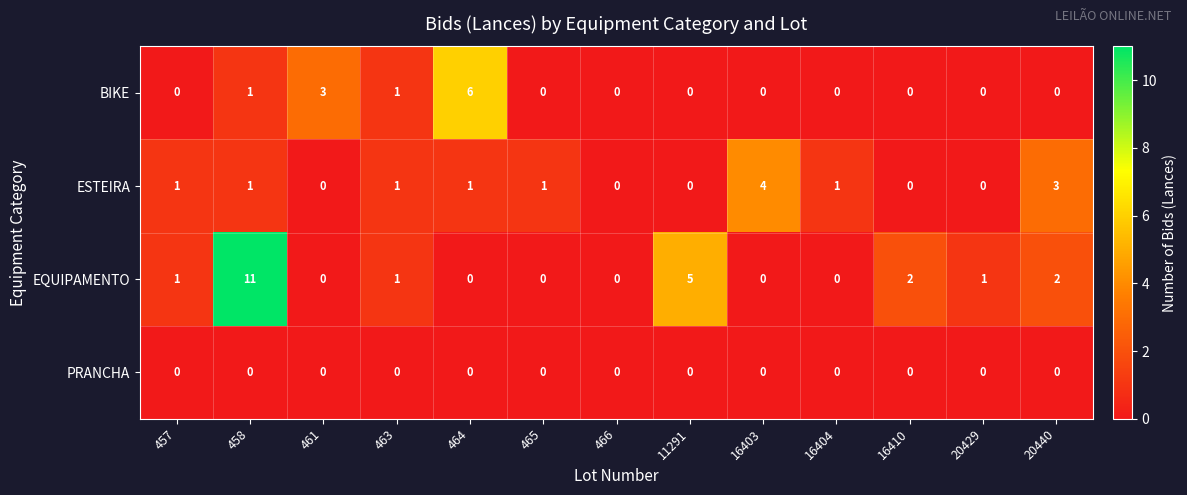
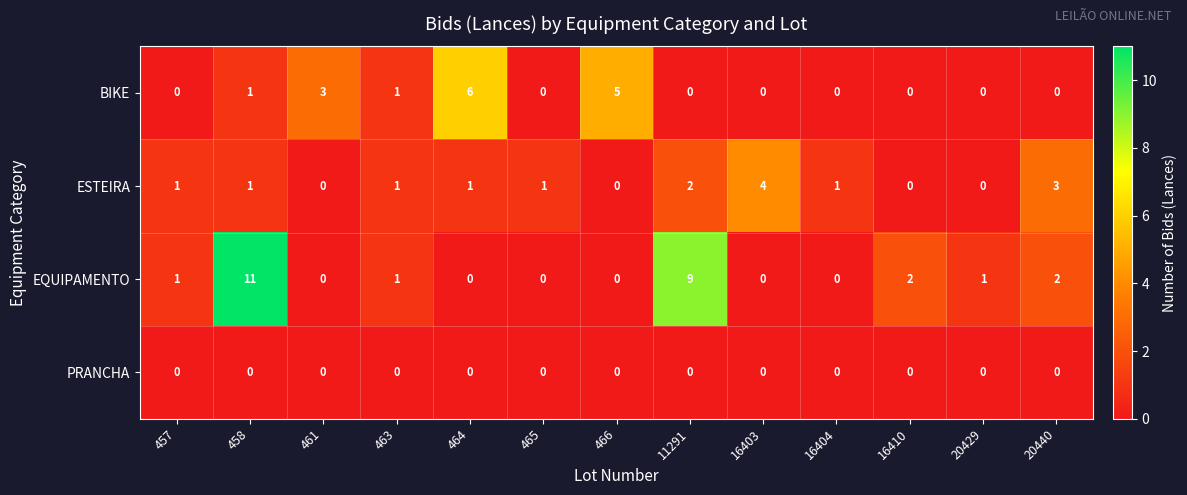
BIKE, 466: 0 -> 5
ESTEIRA, 11291: 0 -> 2
EQUIPAMENTO, 11291: 5 -> 9
